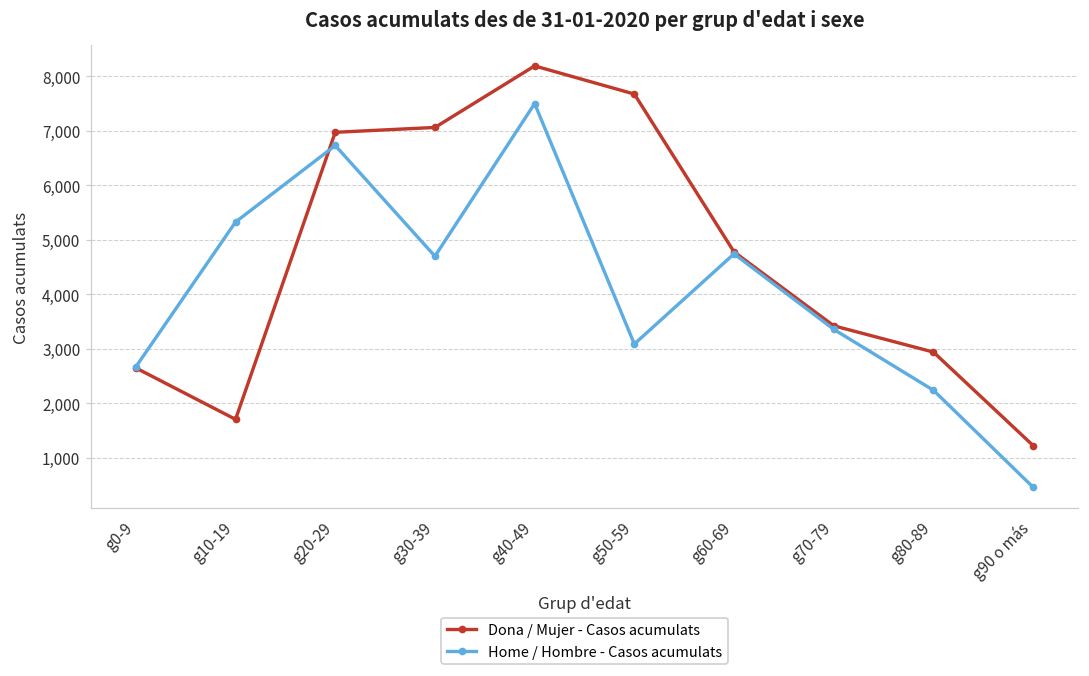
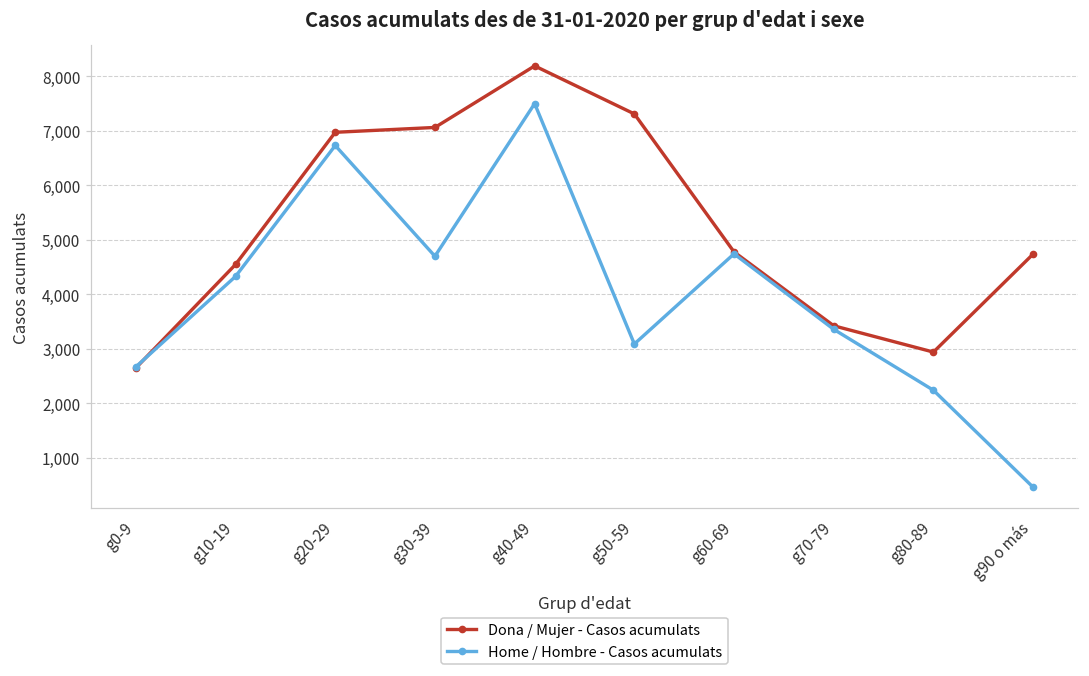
Dona / Mujer - Casos acumulats, g10-19: 1,700 -> 4,500
Home / Hombre - Casos acumulats, g10-19: 5,300 -> 4,300
Dona / Mujer - Casos acumulats, g50-59: 7,700 -> 7,300
Dona / Mujer - Casos acumulats, g90 o más: 1,200 -> 4,700
